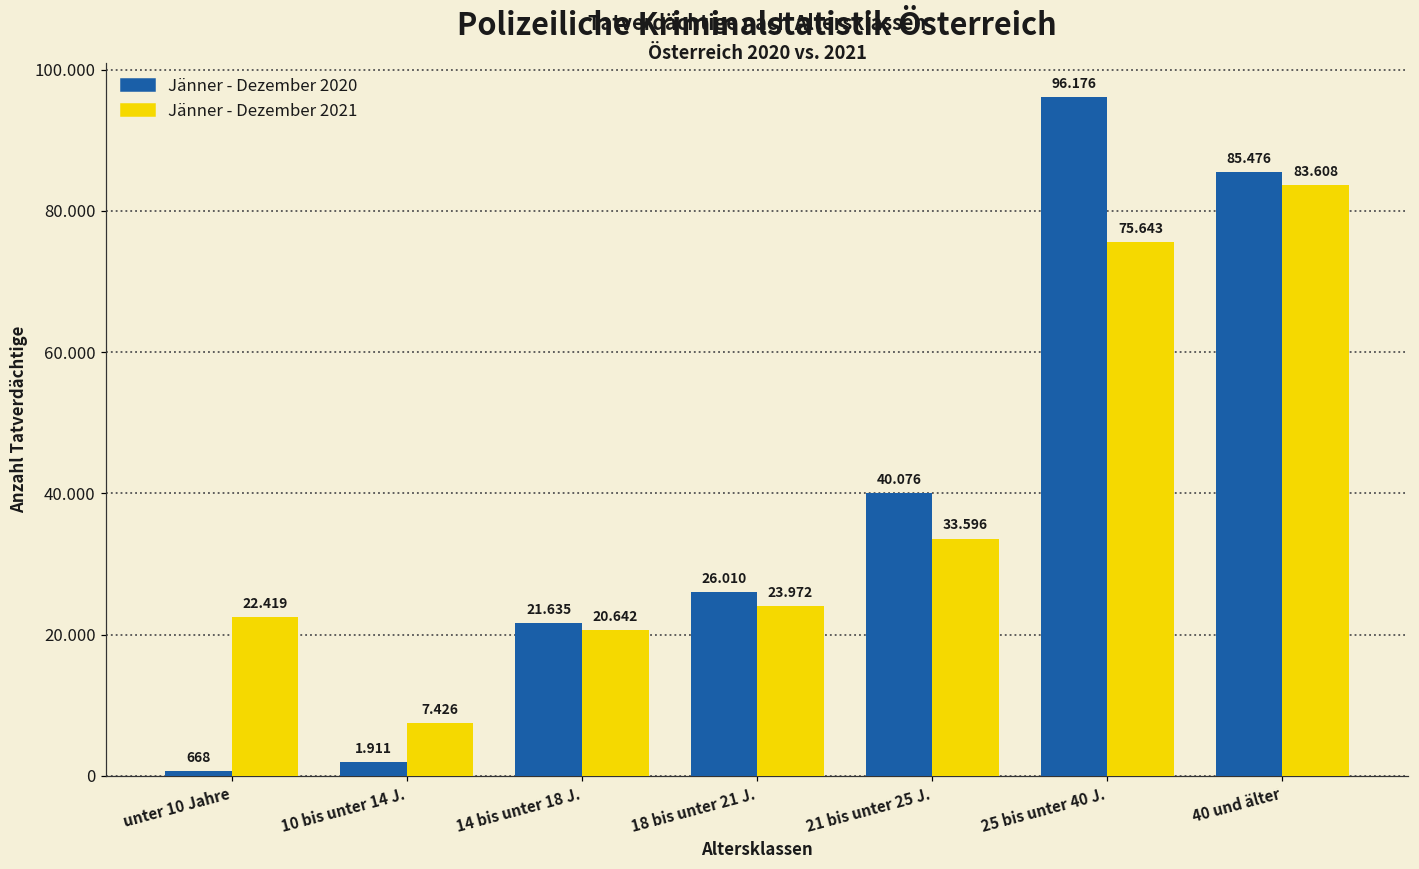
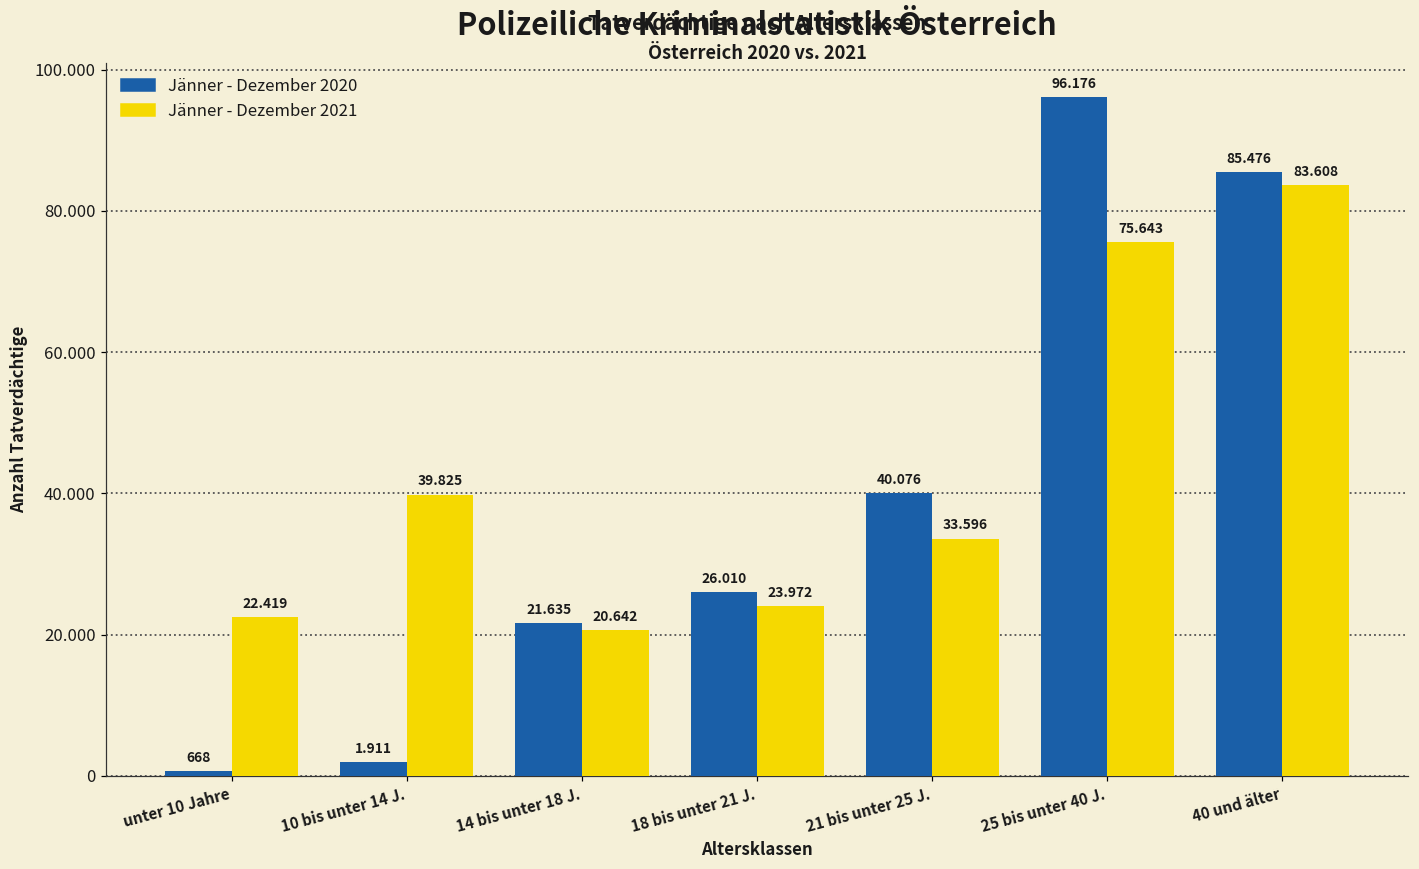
Jänner - Dezember 2021, 10 bis unter 14 J.: 7.426 -> 39.825
